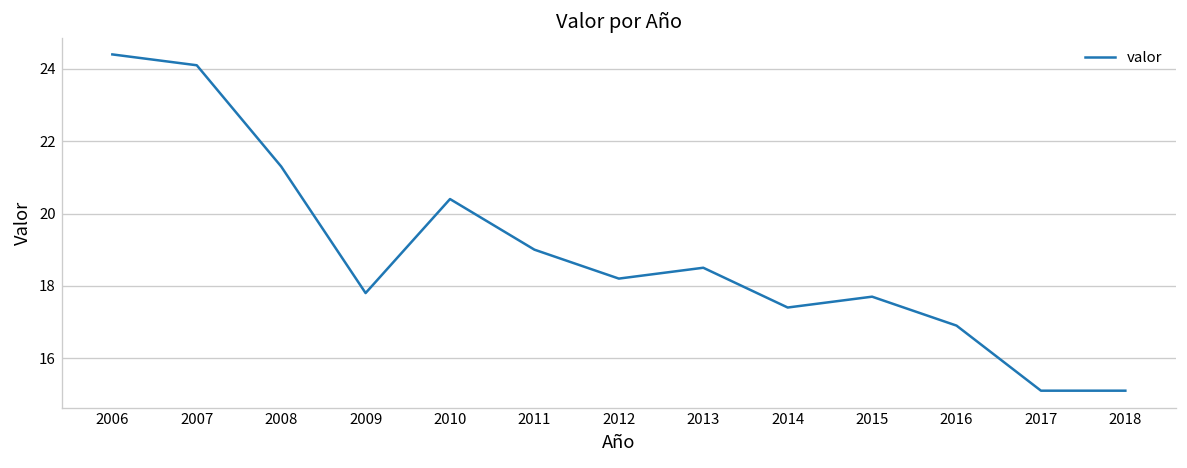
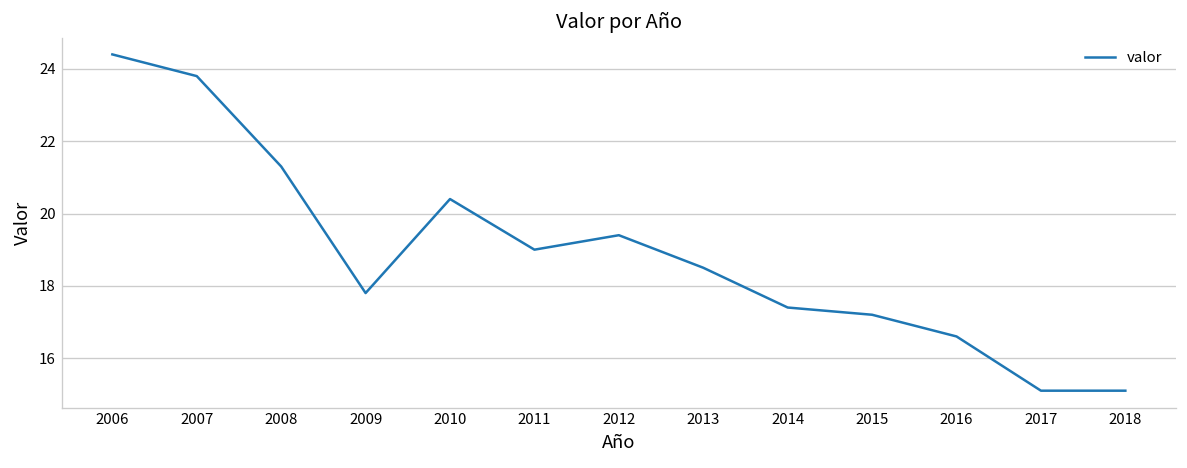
2007: 24.1 -> 23.8
2012: 18.2 -> 19.4
2015: 17.7 -> 17.2
2016: 16.9 -> 16.6
